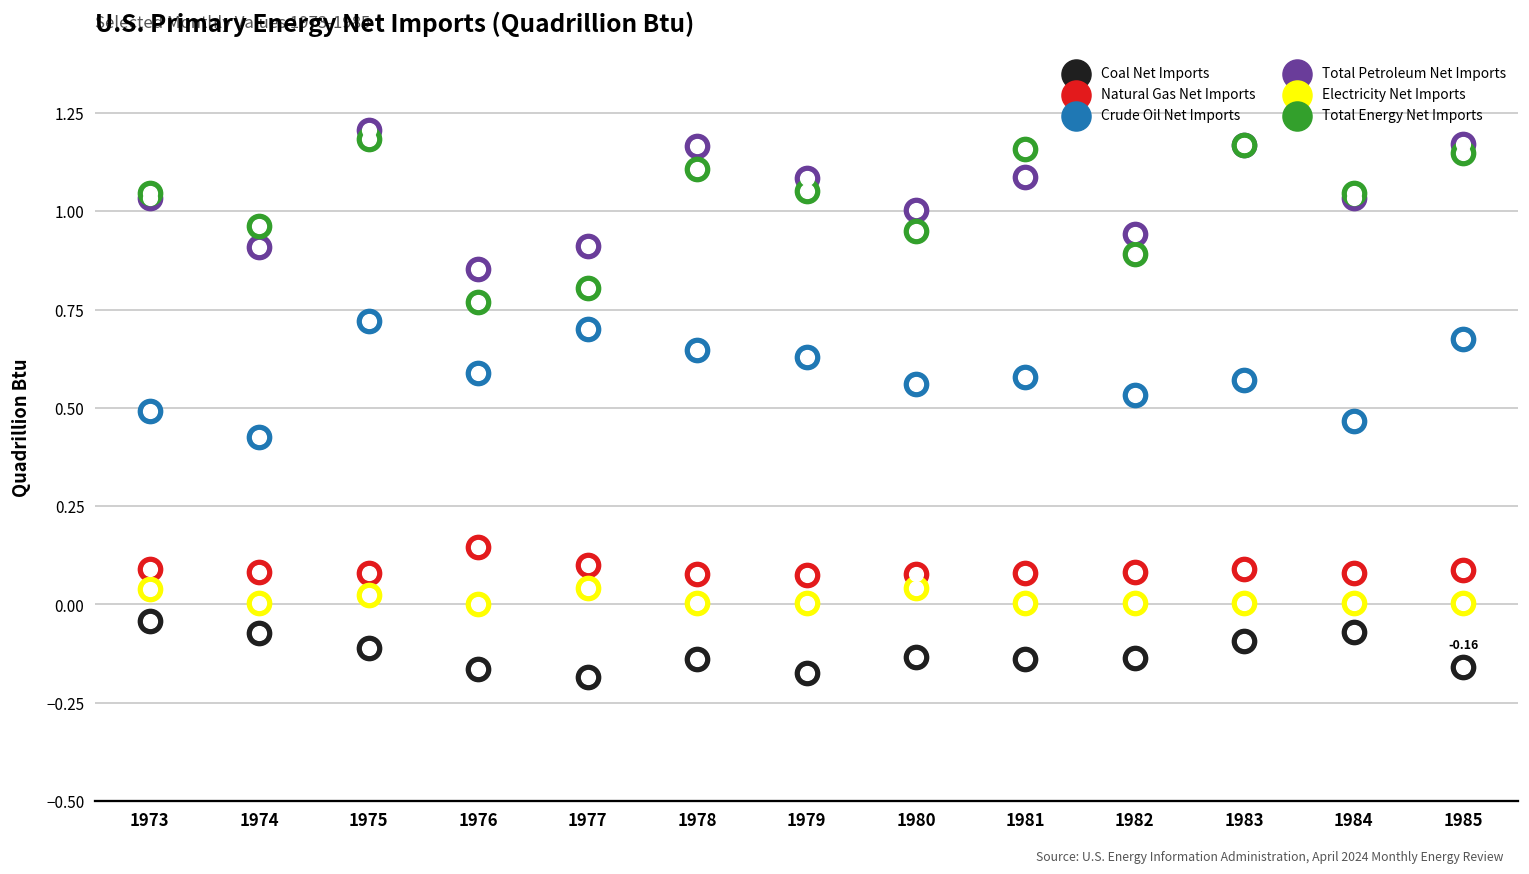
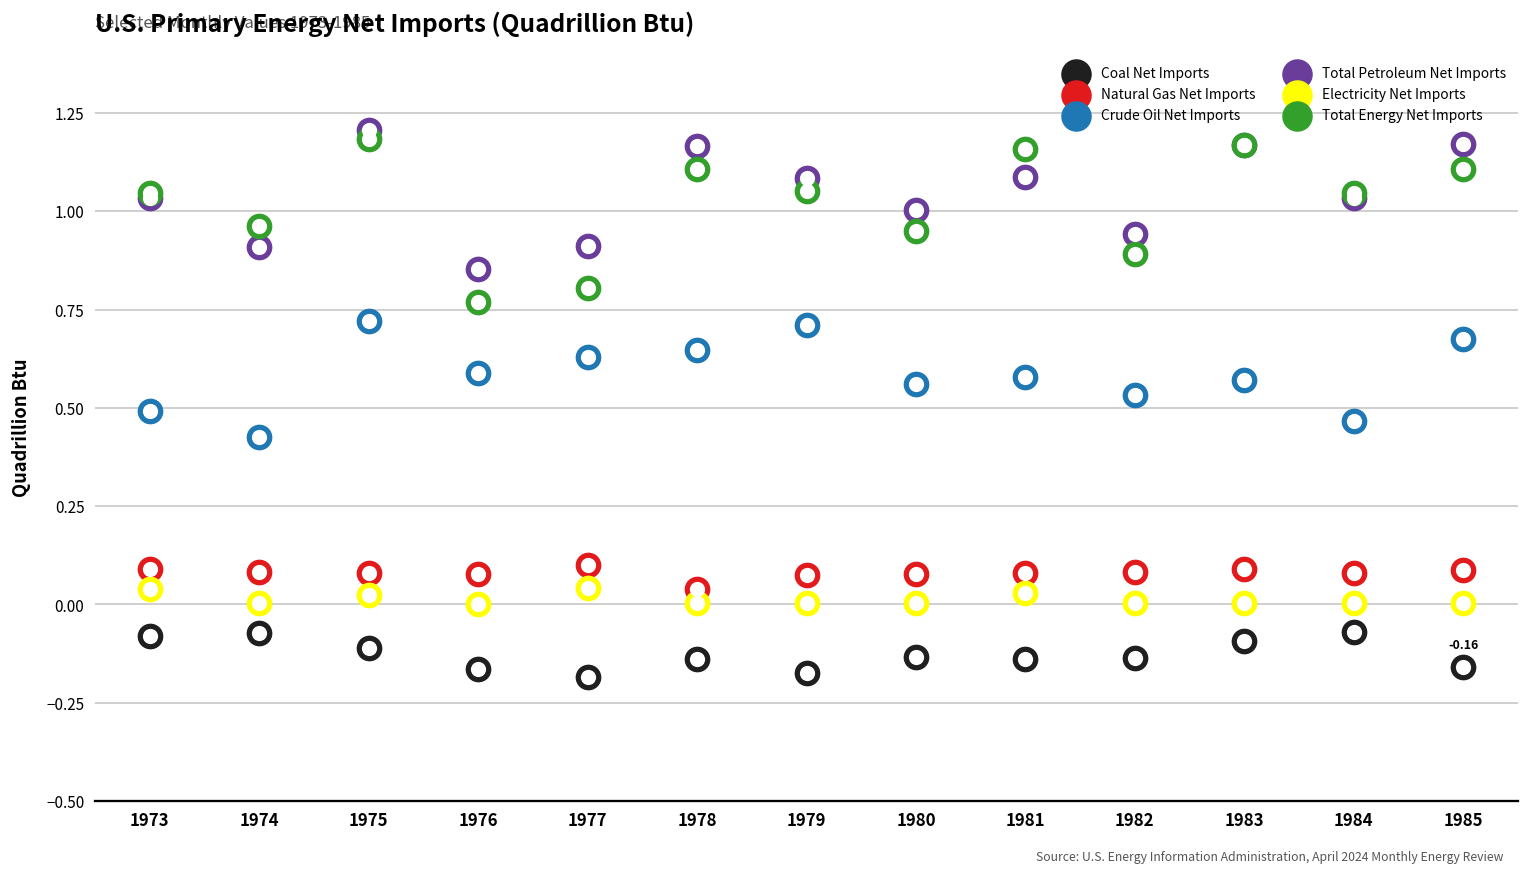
Coal Net Imports, 1973: -0.04 -> -0.08
Natural Gas Net Imports, 1976: 0.15 -> 0.08
Crude Oil Net Imports, 1977: 0.70 -> 0.63
Natural Gas Net Imports, 1978: 0.08 -> 0.04
Crude Oil Net Imports, 1979: 0.63 -> 0.71
Electricity Net Imports, 1980: 0.04 -> 0.00
Electricity Net Imports, 1981: 0.00 -> 0.03
Total Energy Net Imports, 1985: 1.15 -> 1.11
